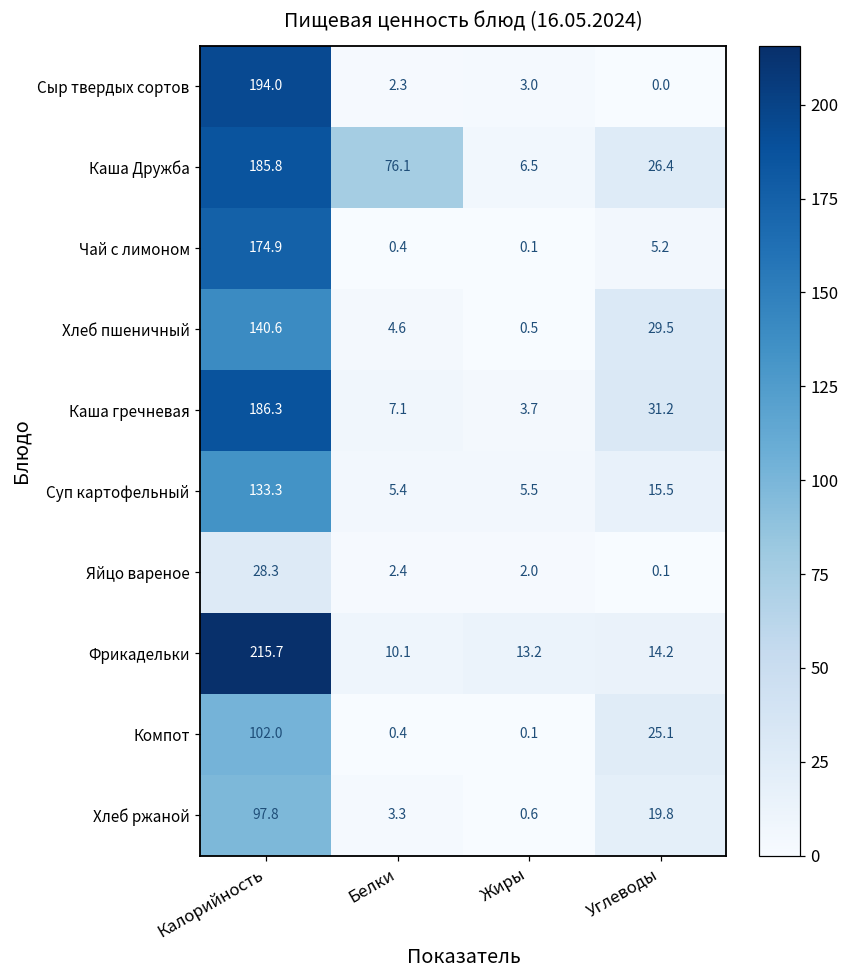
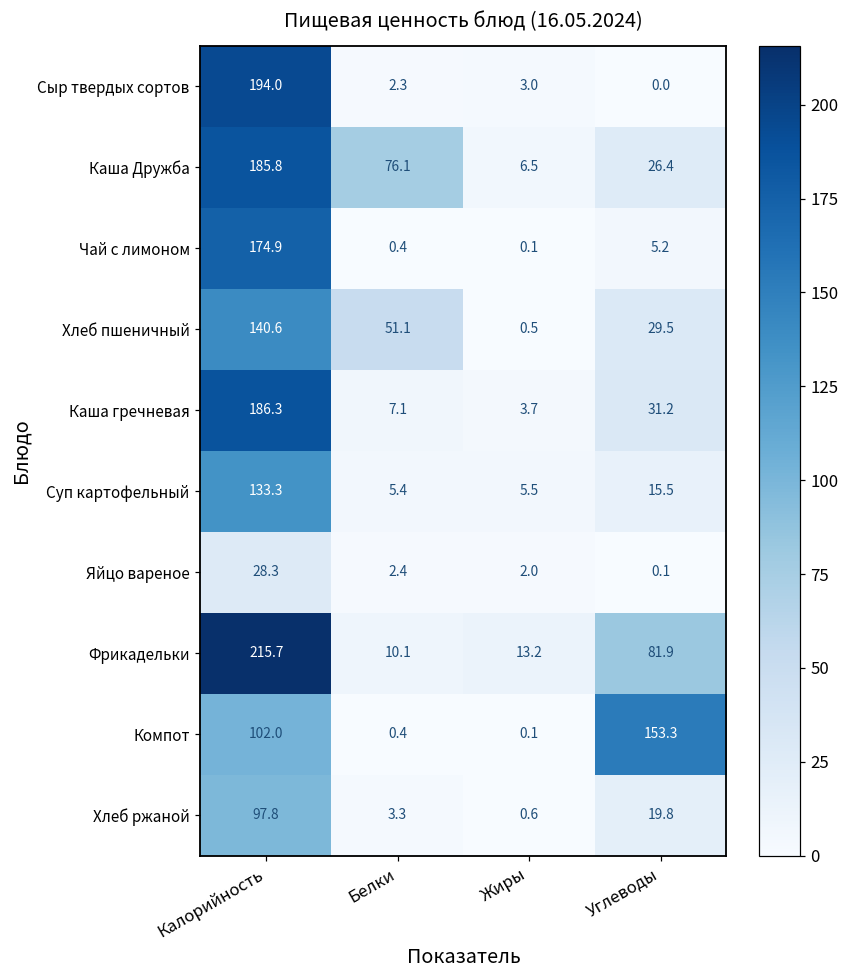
Хлеб пшеничный, Белки: 4.6 -> 51.1
Фрикадельки, Углеводы: 14.2 -> 81.9
Компот, Углеводы: 25.1 -> 153.3
